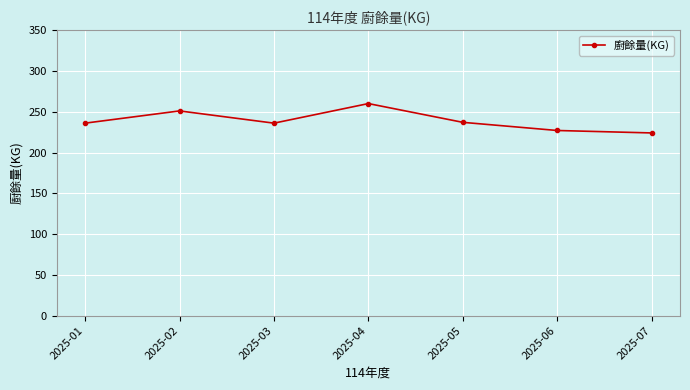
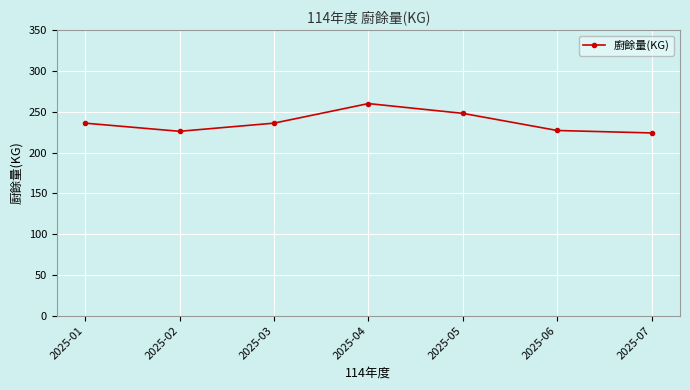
2025-02: 250 -> 230
2025-05: 240 -> 250
